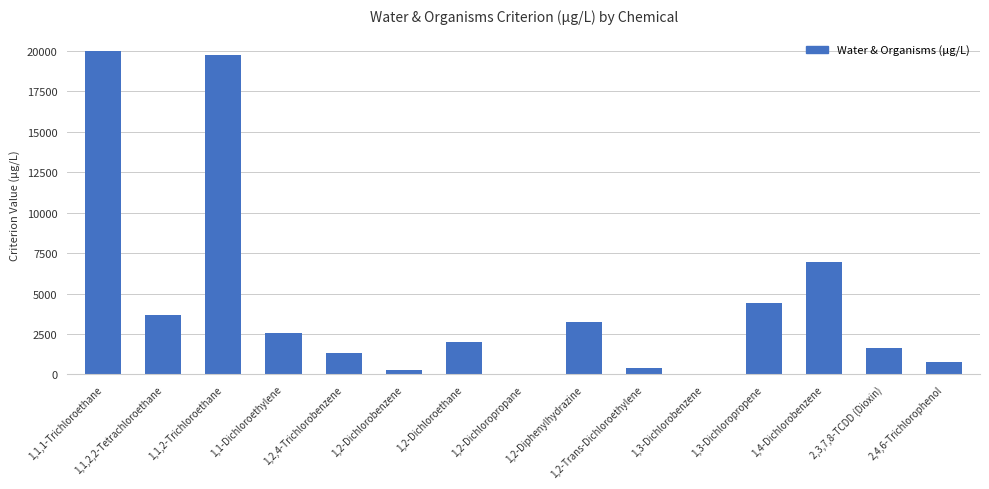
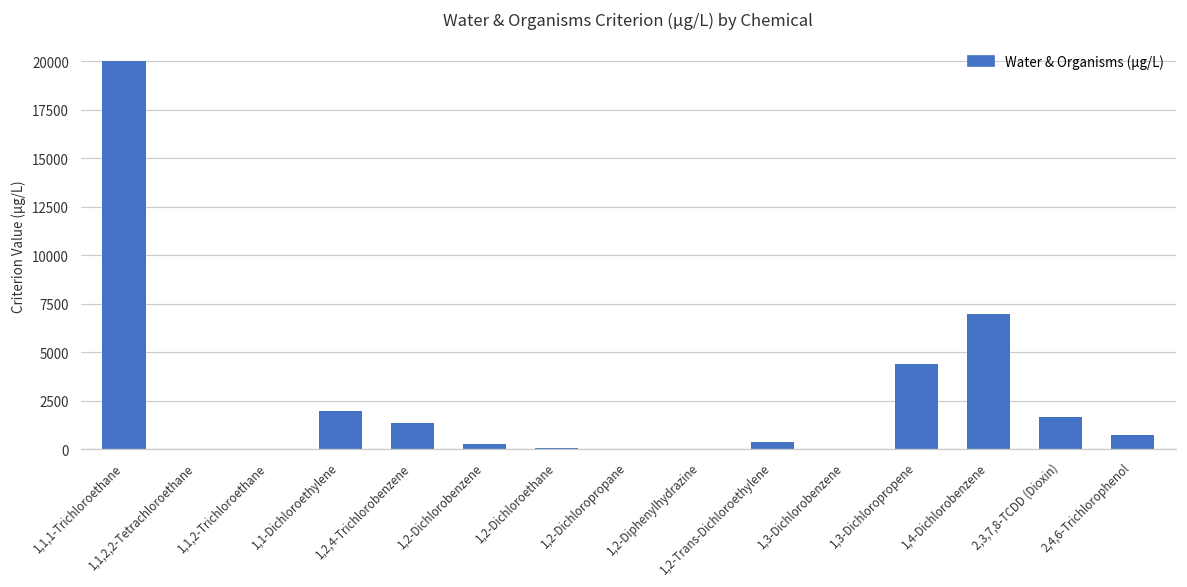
1,1,2,2-Tetrachloroethane: 3700 -> 0
1,1,2-Trichloroethane: 19700 -> 0
1,1-Dichloroethylene: 2600 -> 2000
1,2-Dichloroethane: 2000 -> 100
1,2-Diphenylhydrazine: 3200 -> 0
